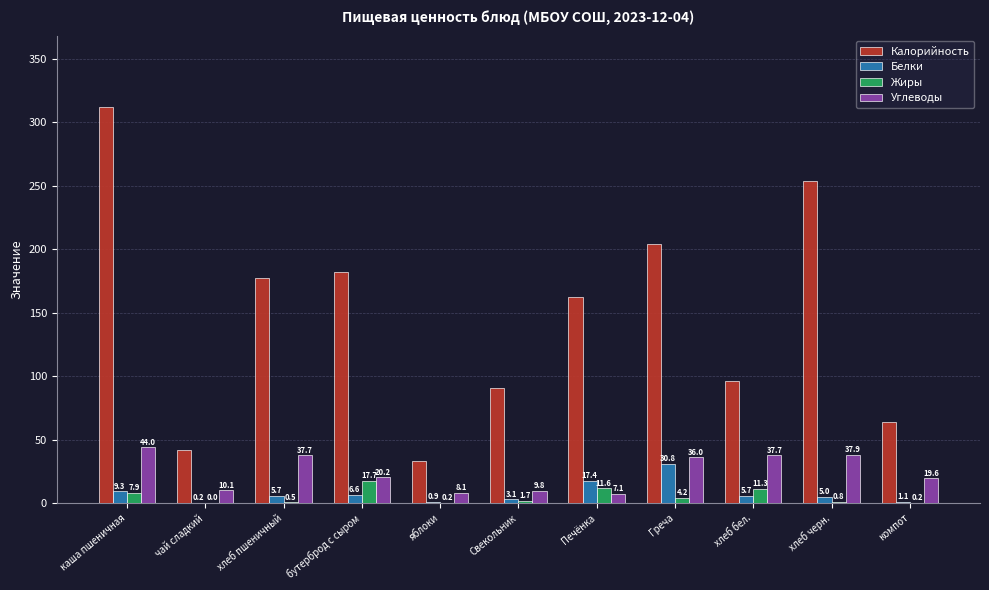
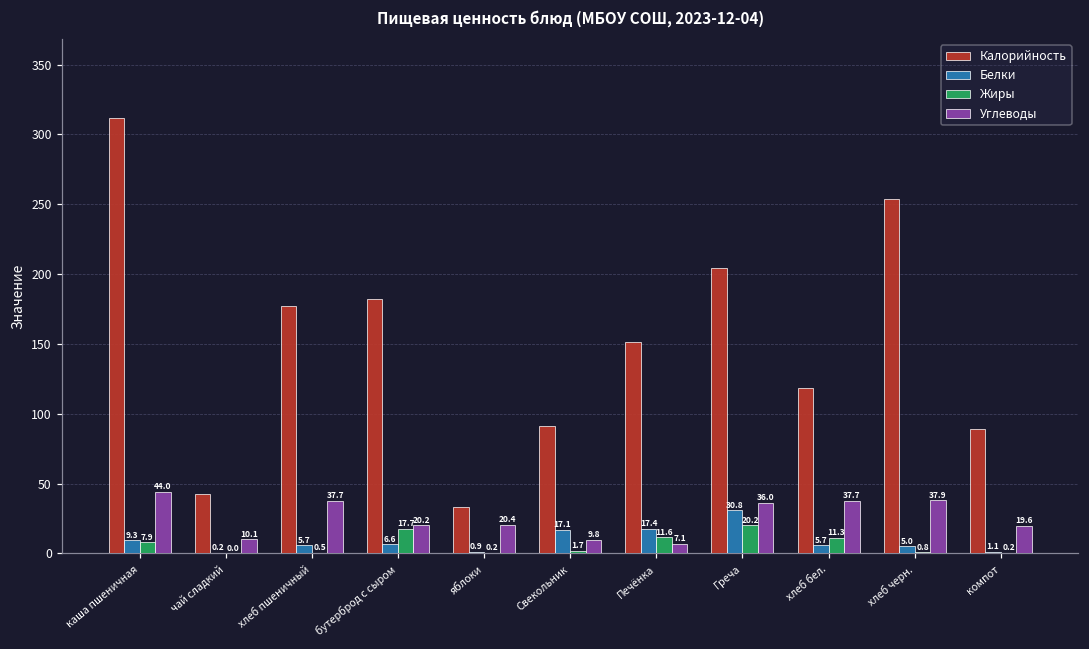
Углеводы, яблоки: 8.1 -> 20.4
Белки, Свекольник: 3.1 -> 17.1
Калорийность, Печёнка: 162 -> 151
Жиры, Греча: 4.2 -> 20.2
Калорийность, хлеб бел.: 97 -> 118
Калорийность, компот: 64 -> 89
